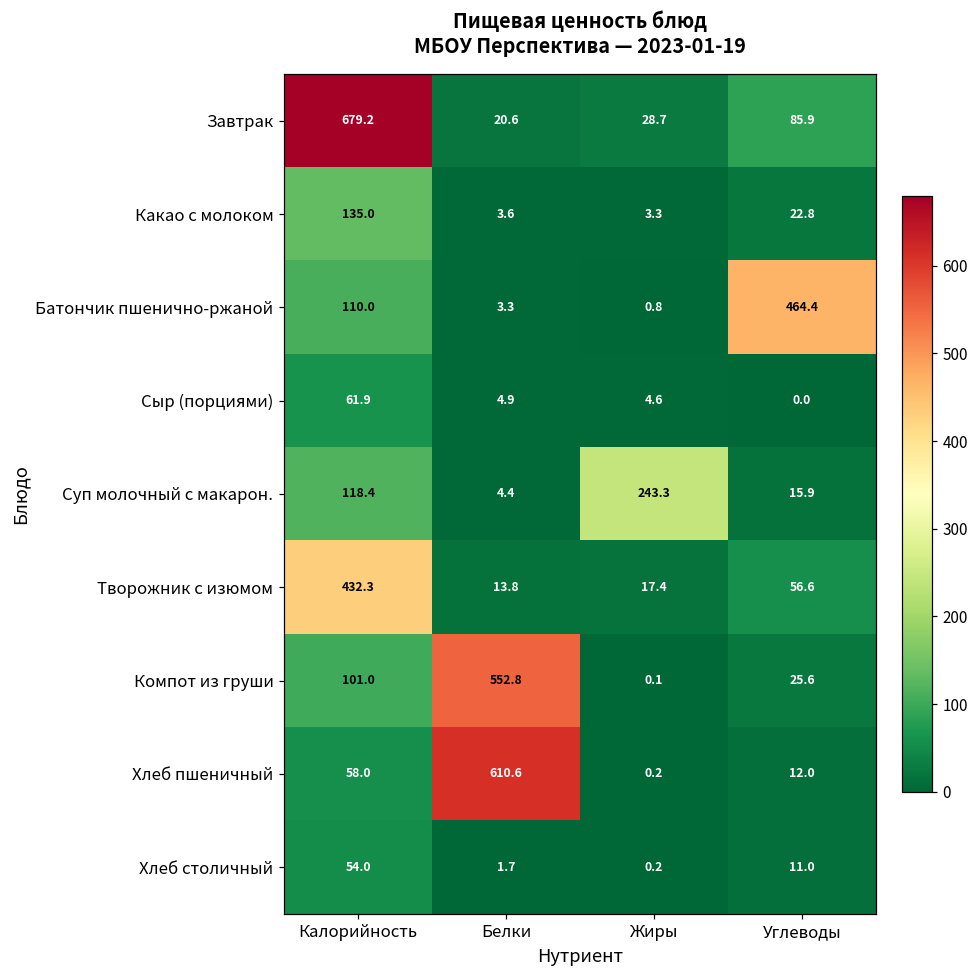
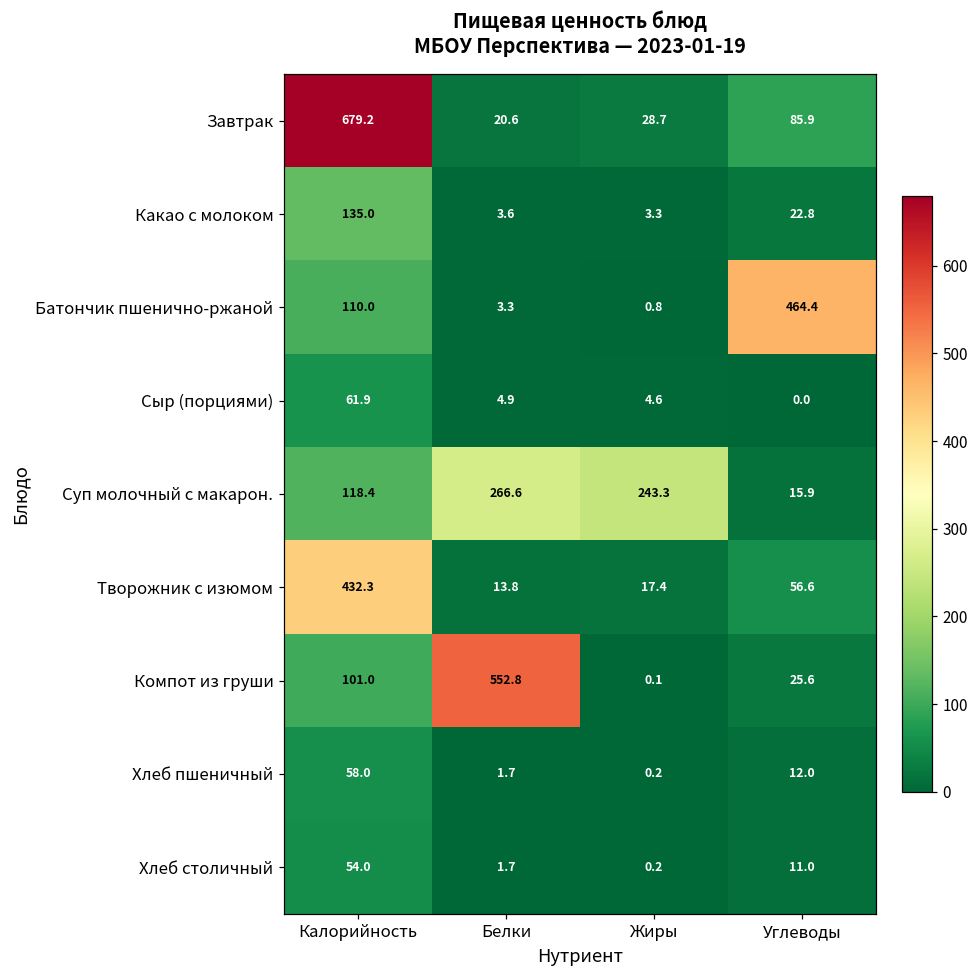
Суп молочный с макарон., Белки: 4.4 -> 266.6
Хлеб пшеничный, Белки: 610.6 -> 1.7
